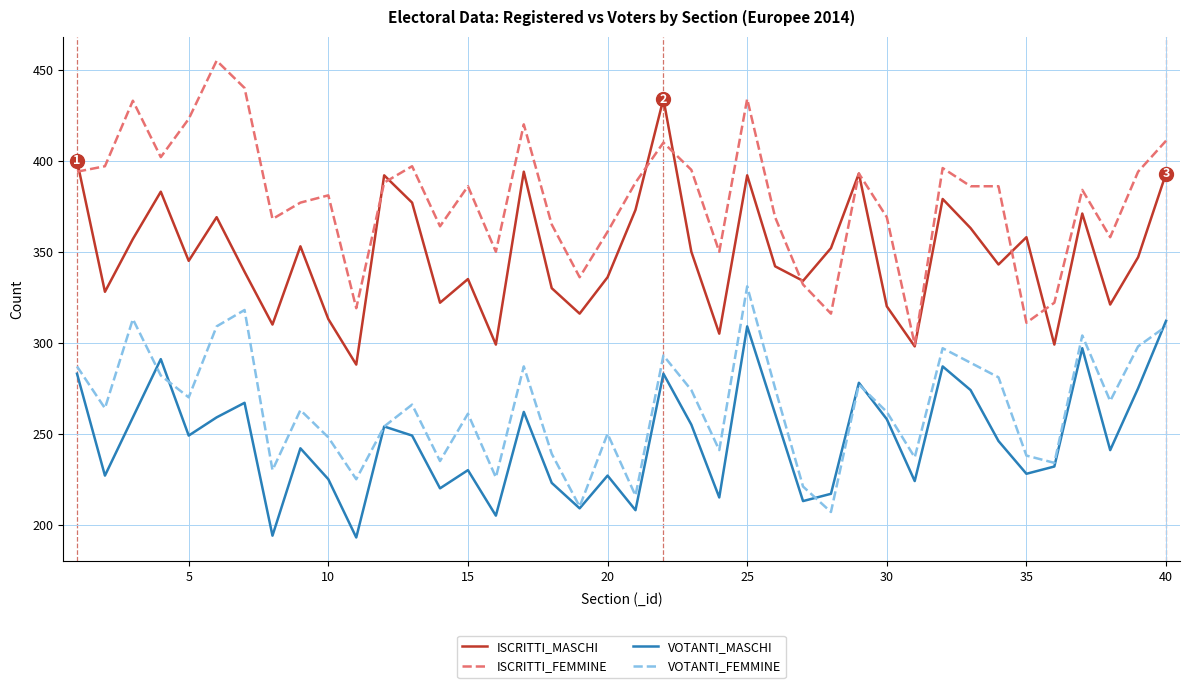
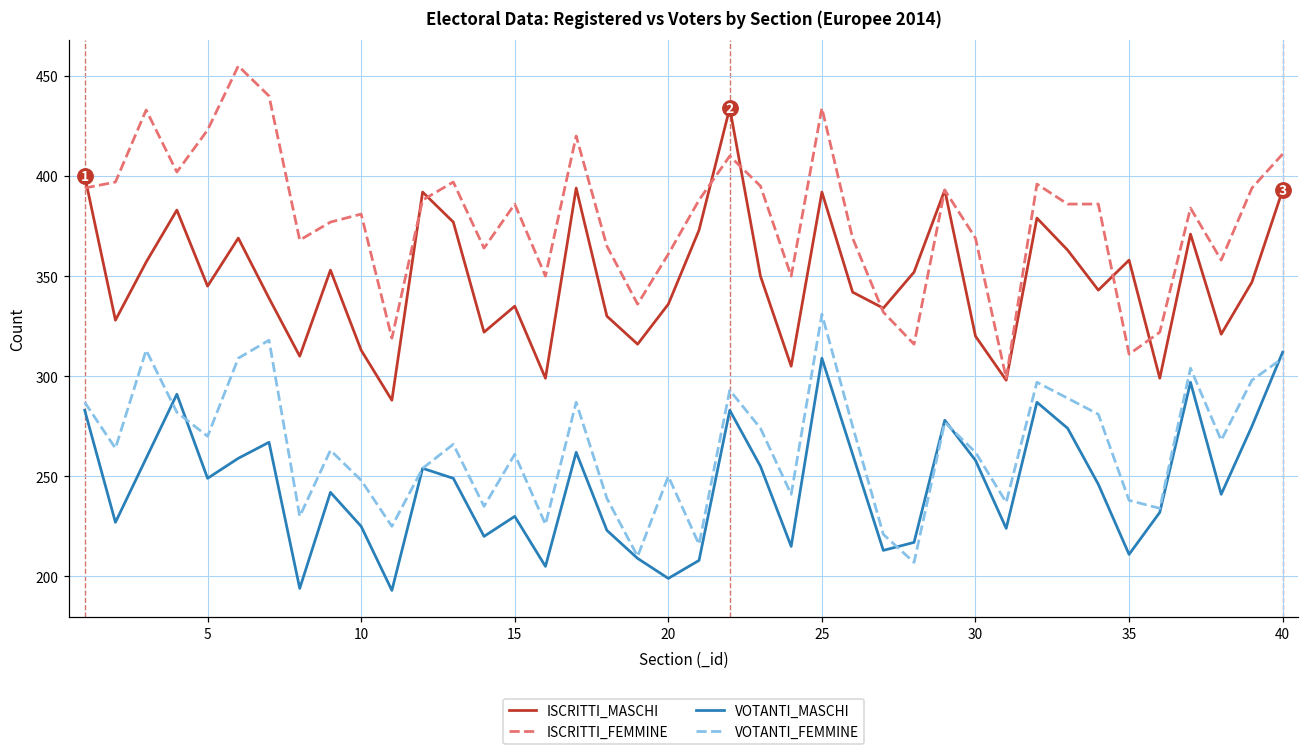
VOTANTI_MASCHI, 20: 227 -> 199
VOTANTI_MASCHI, 35: 228 -> 211
